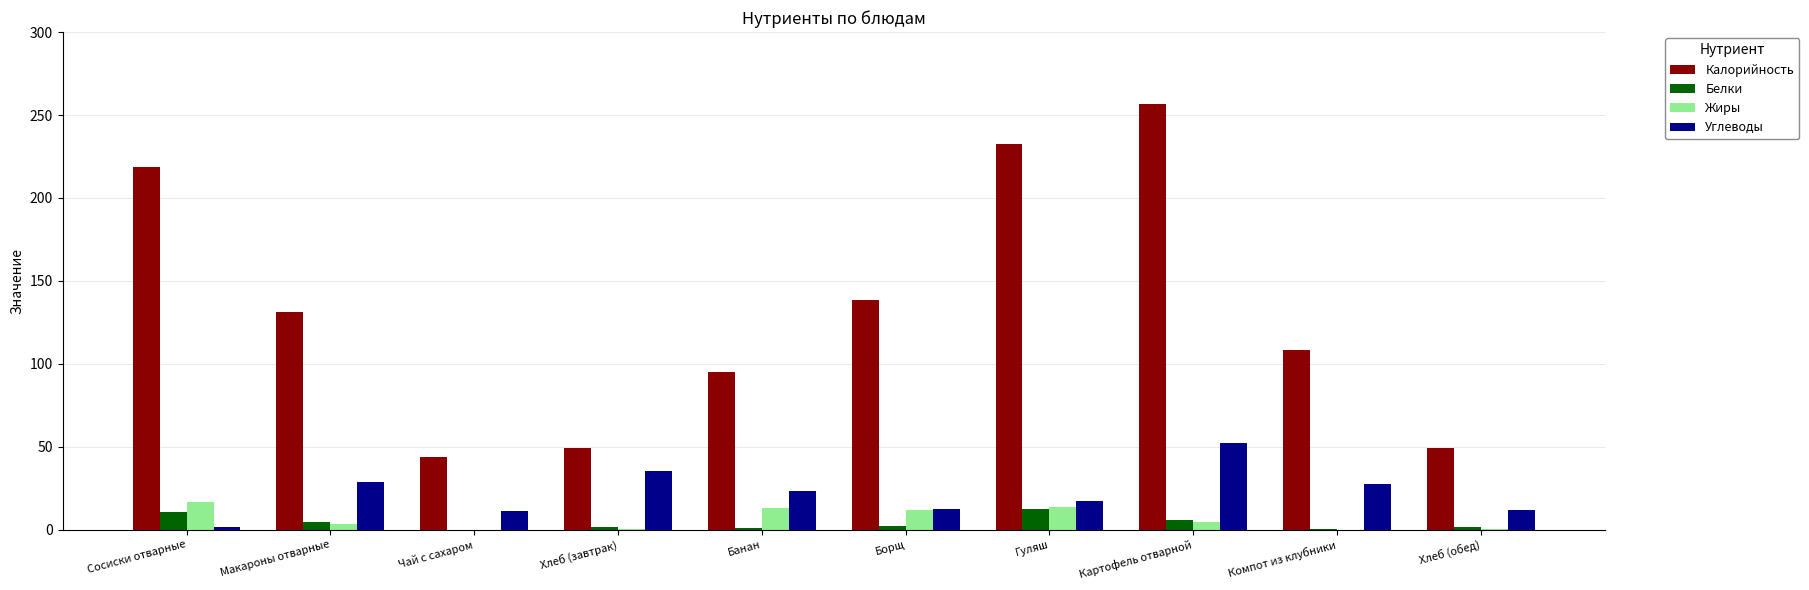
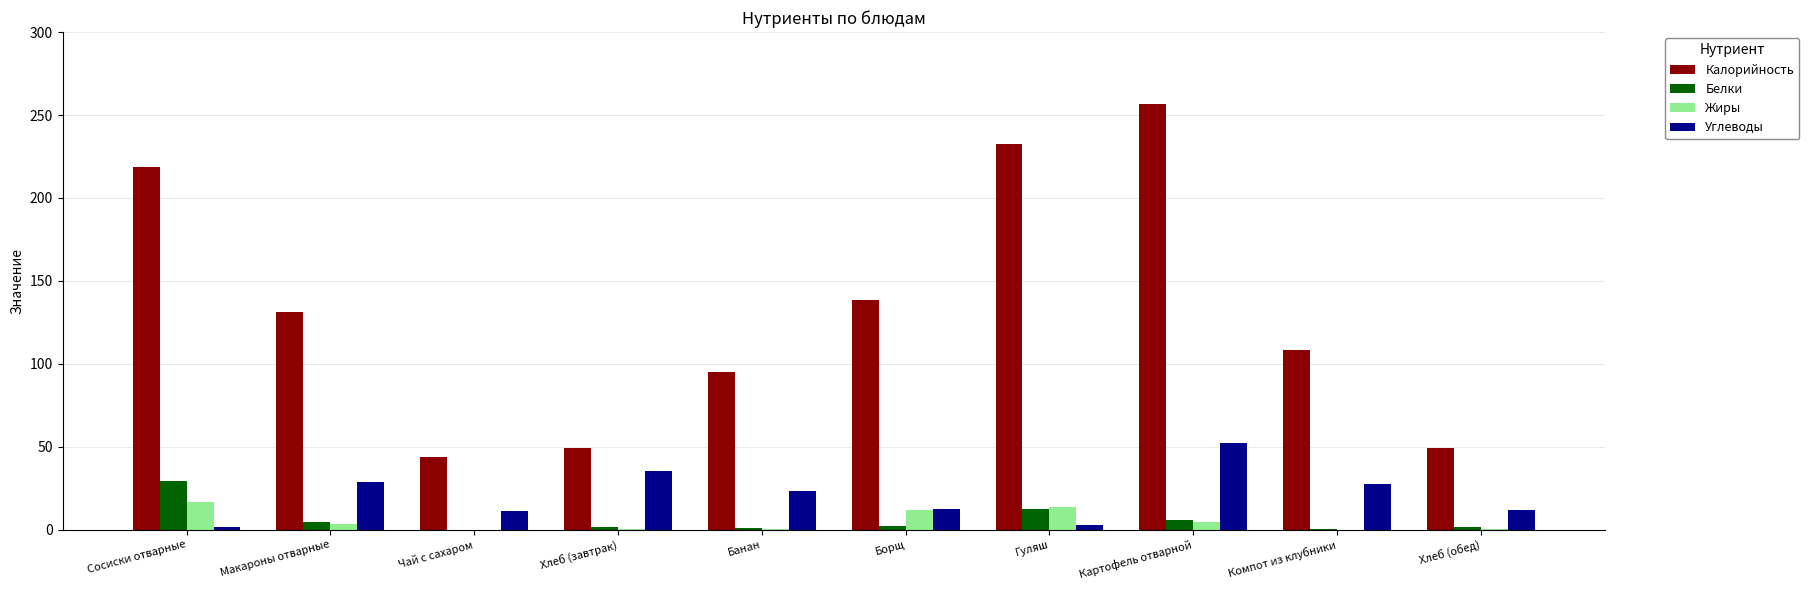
Белки, Сосиски отварные: 10 -> 29
Жиры, Банан: 13 -> 0
Углеводы, Гуляш: 17 -> 3
